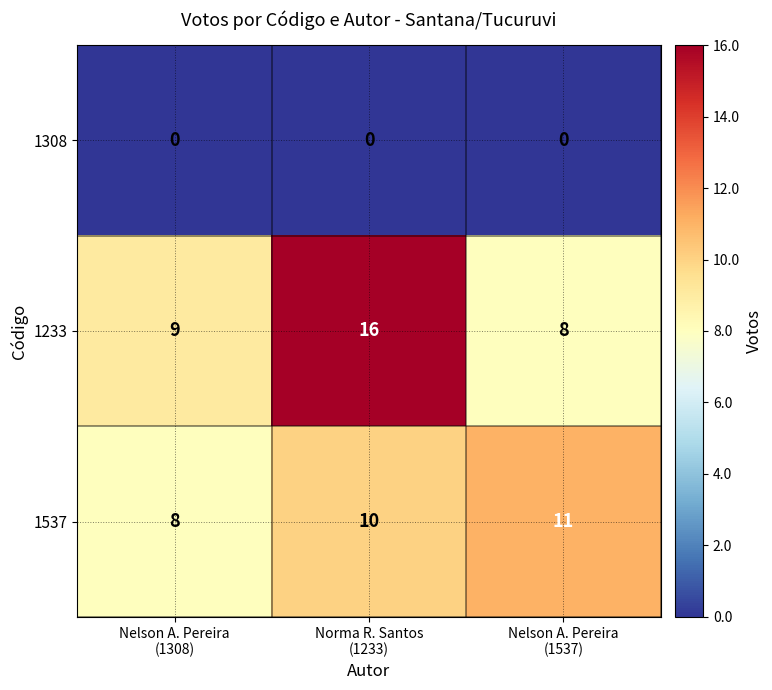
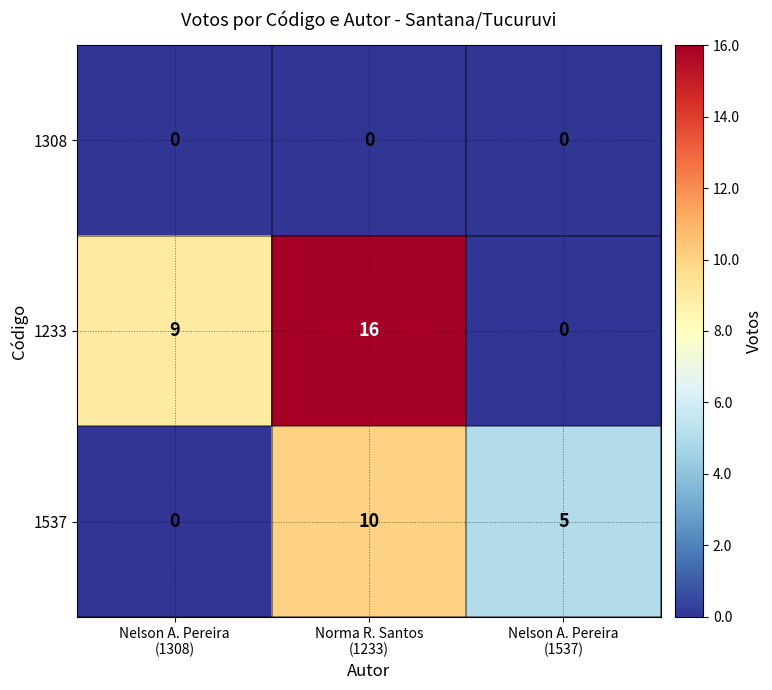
1233, Nelson A. Pereira (1537): 8 -> 0
1537, Nelson A. Pereira (1308): 8 -> 0
1537, Nelson A. Pereira (1537): 11 -> 5
